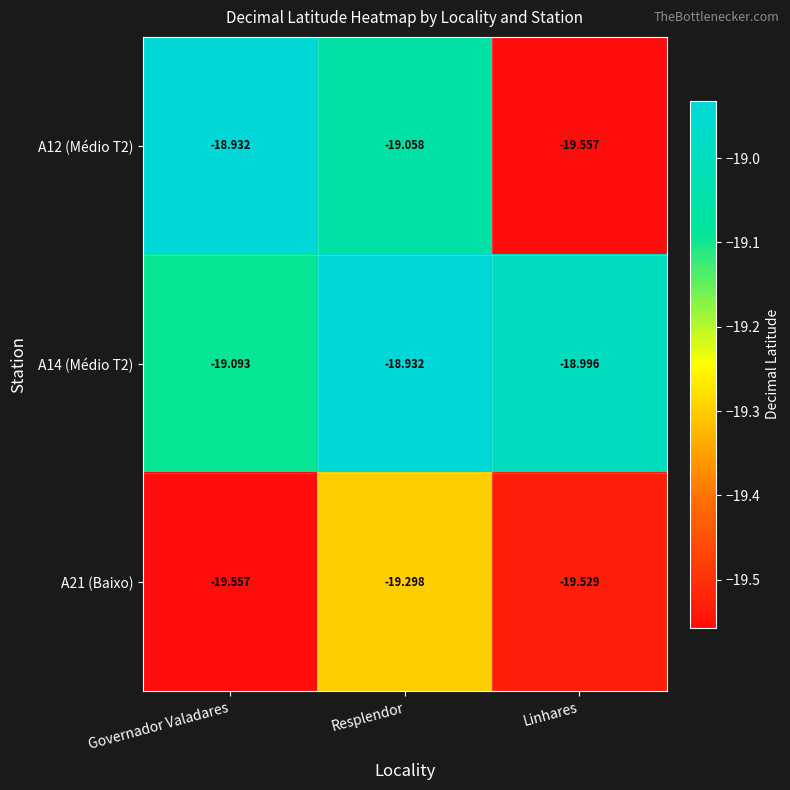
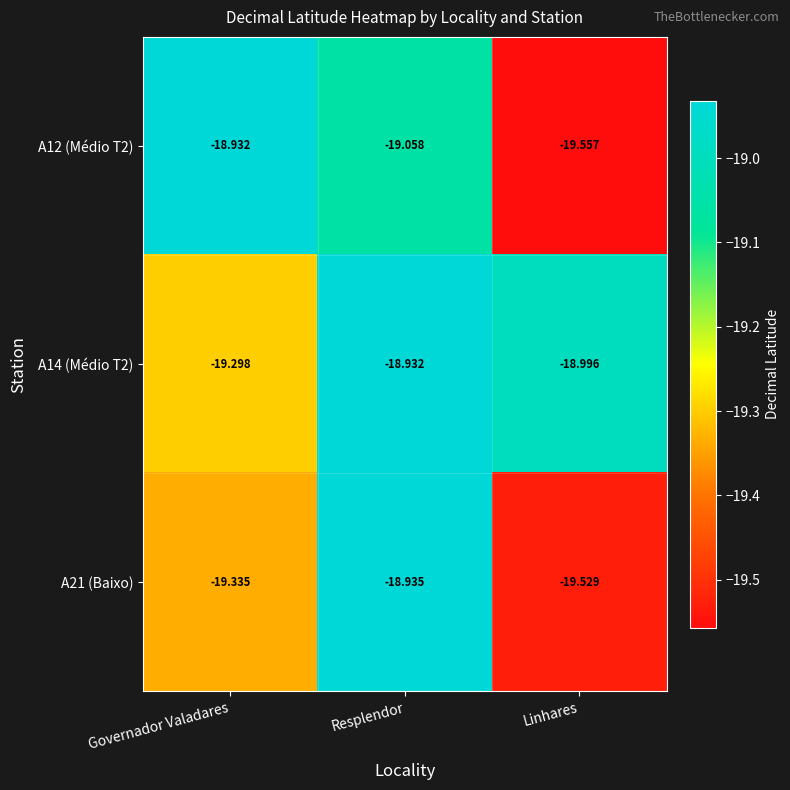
A14 (Médio T2), Governador Valadares: -19.093 -> -19.298
A21 (Baixo), Governador Valadares: -19.557 -> -19.335
A21 (Baixo), Resplendor: -19.298 -> -18.935
